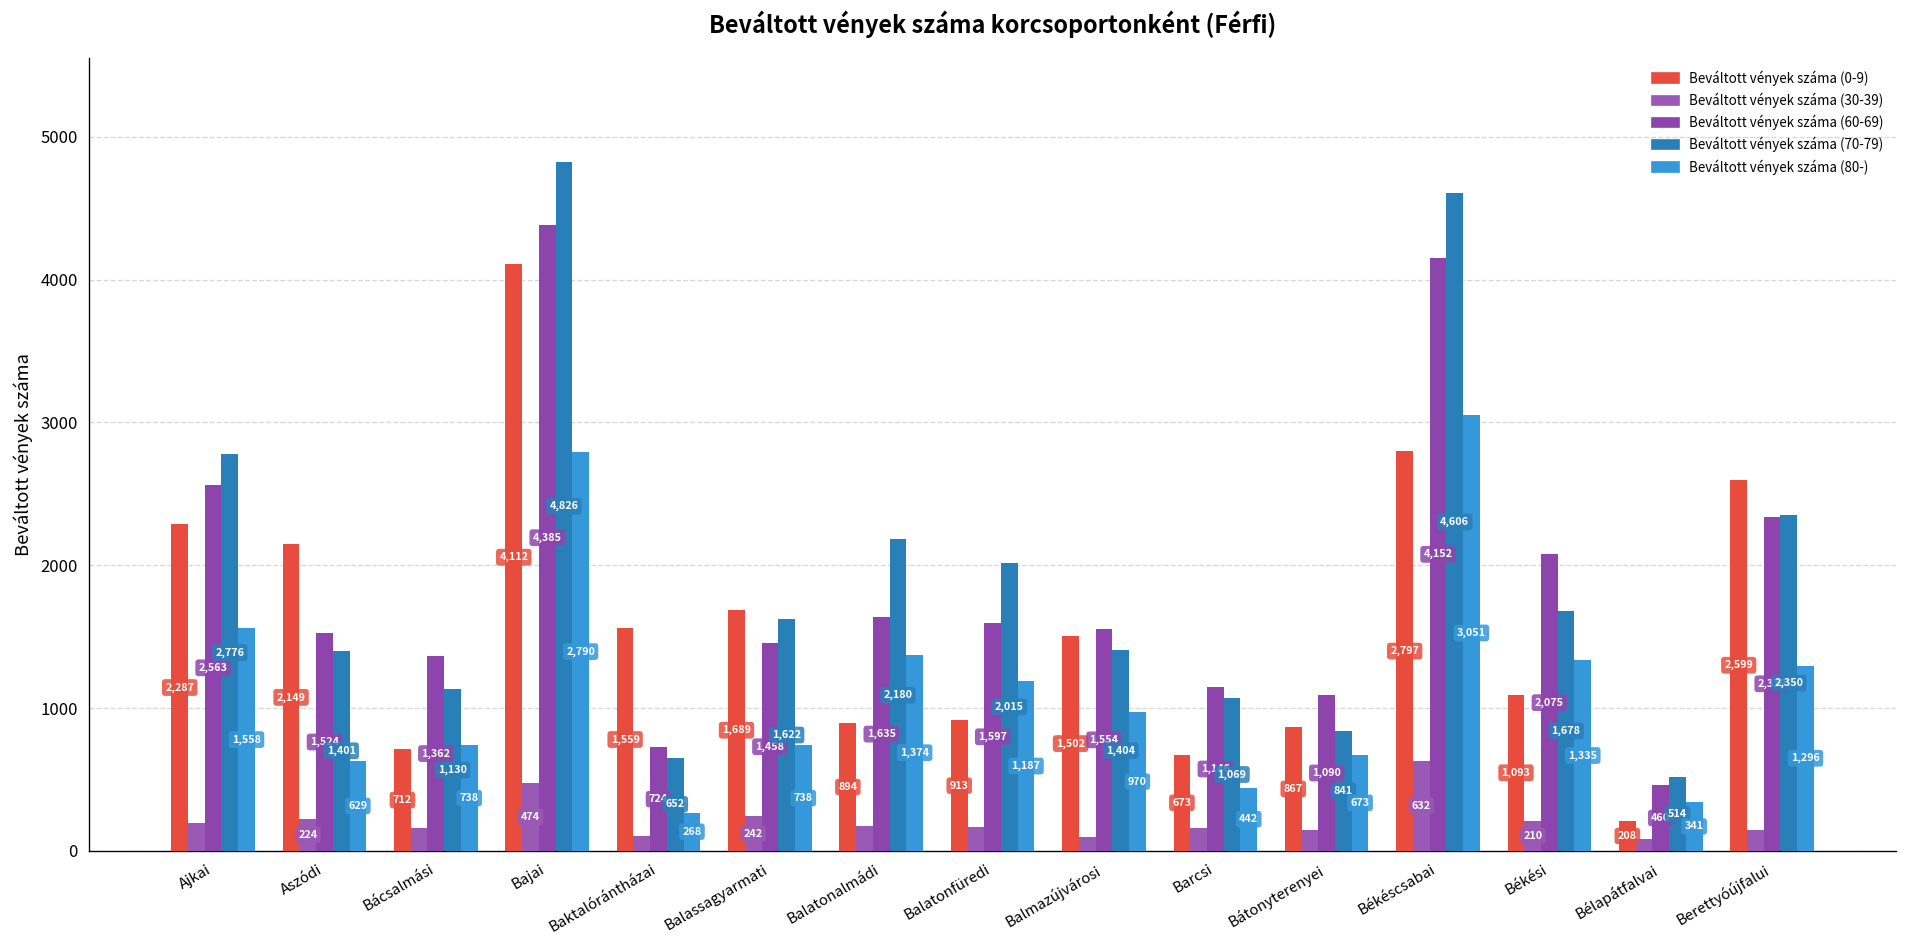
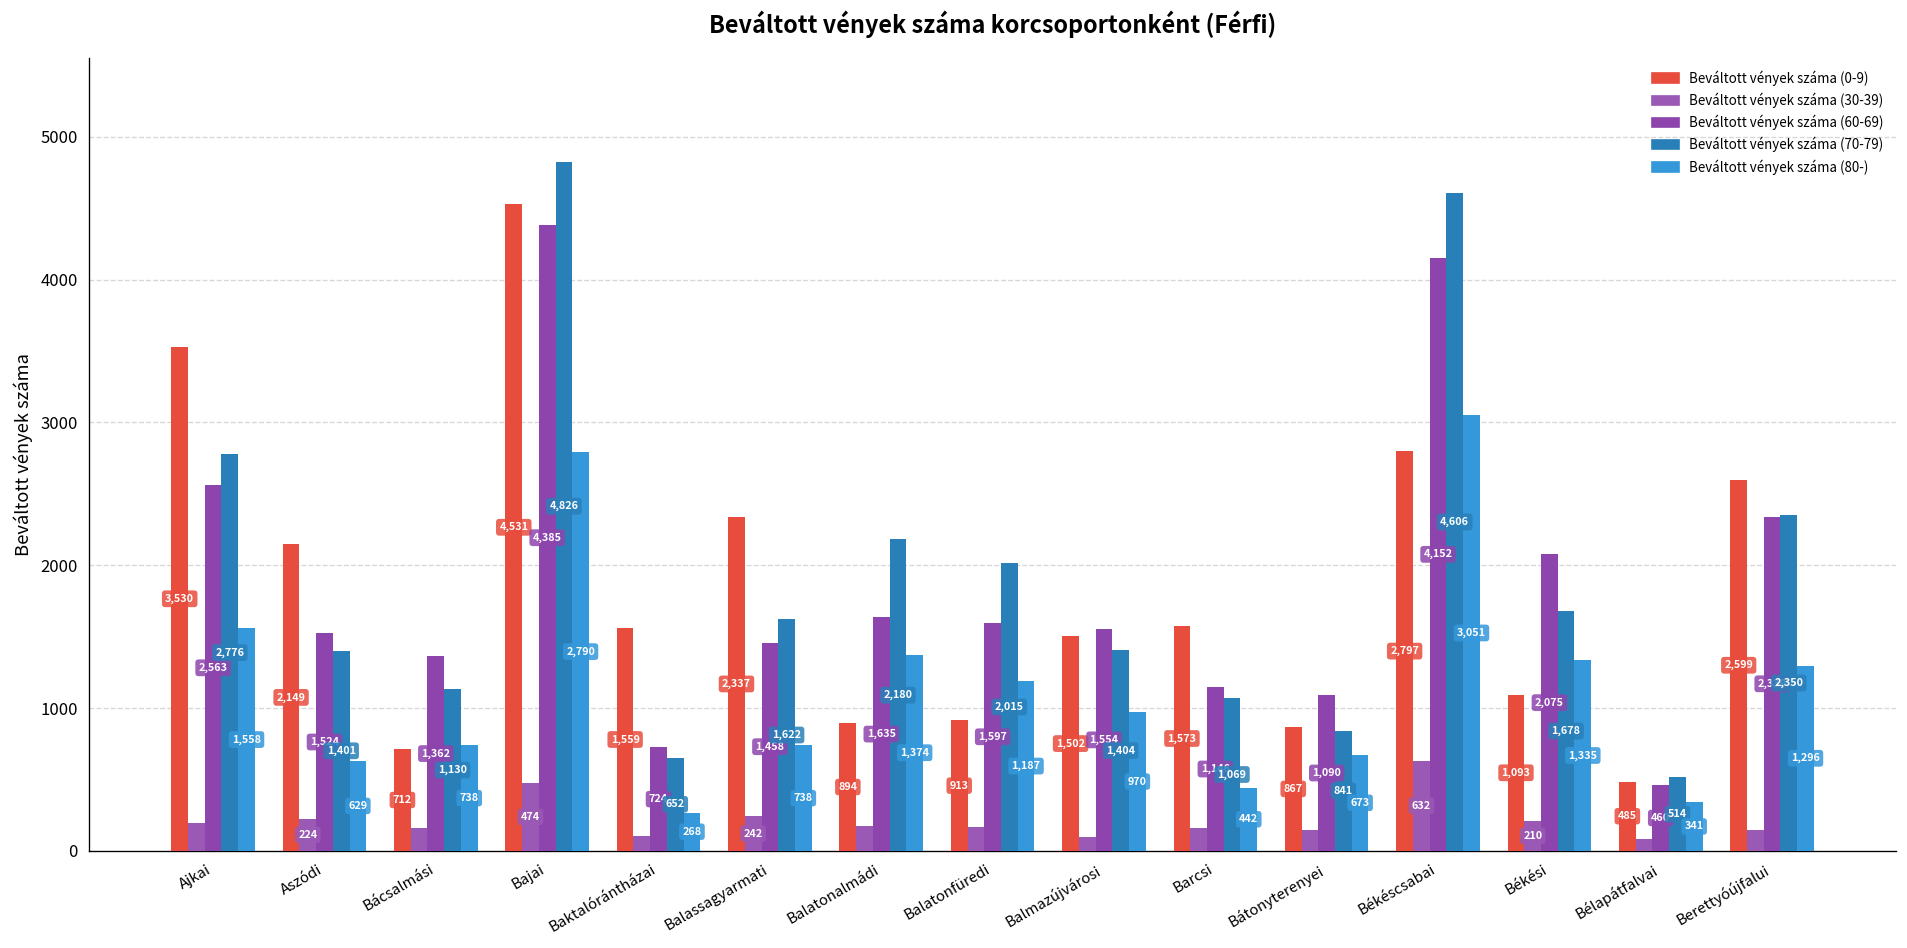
Beváltott vények száma (0-9), Ajkai: 2,287 -> 3,530
Beváltott vények száma (0-9), Bajai: 4,112 -> 4,531
Beváltott vények száma (0-9), Balassagyarmati: 1,689 -> 2,337
Beváltott vények száma (0-9), Barcsi: 673 -> 1,573
Beváltott vények száma (0-9), Bélapátfalvai: 208 -> 485
